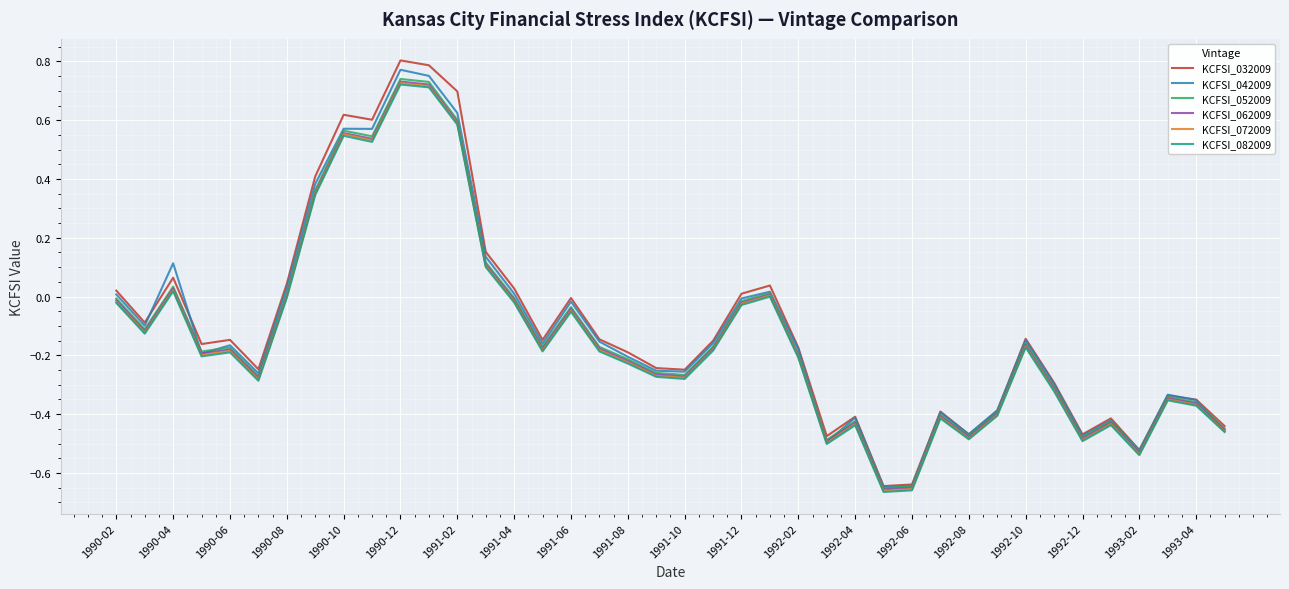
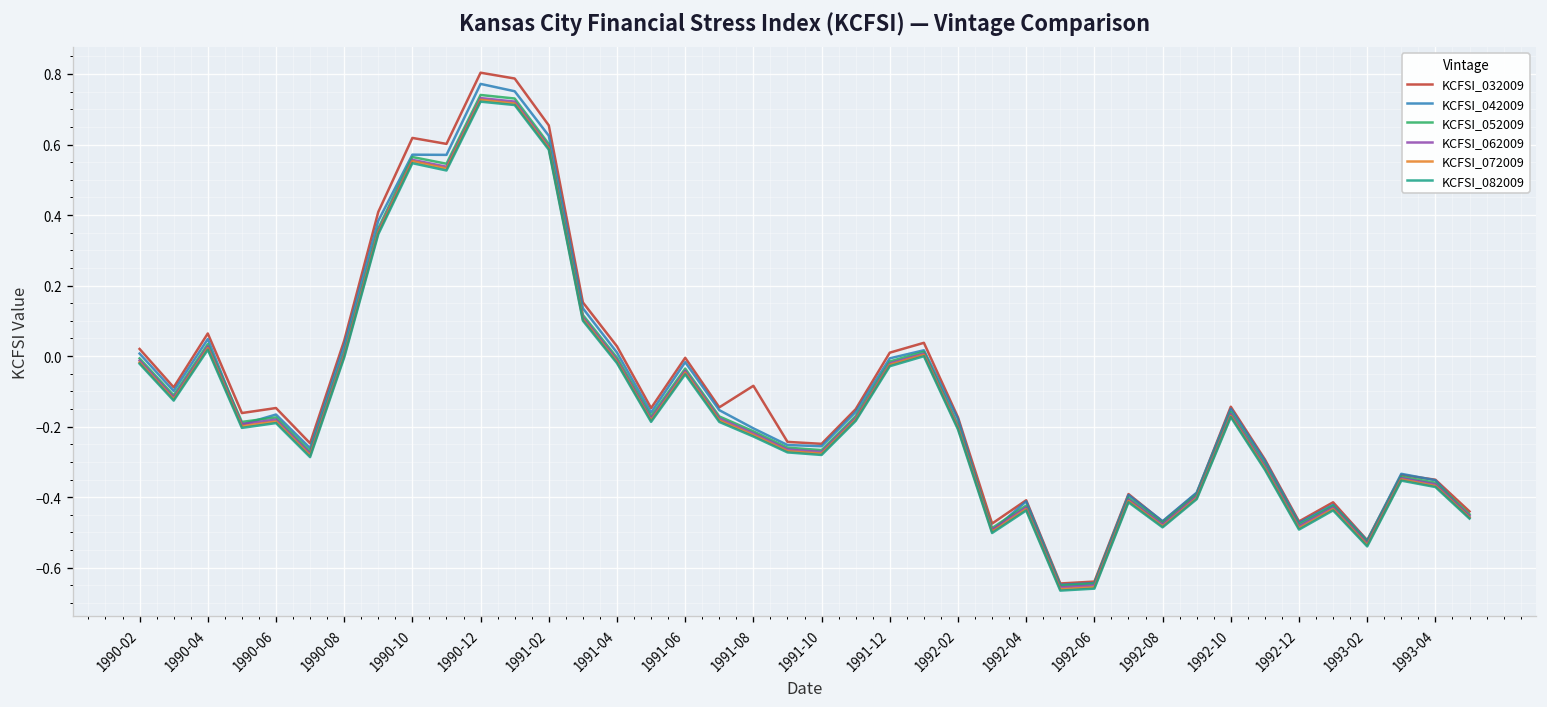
KCFSI_042009, 1990-04: 0.11 -> 0.05
KCFSI_032009, 1991-02: 0.70 -> 0.65
KCFSI_032009, 1991-08: -0.19 -> -0.08
